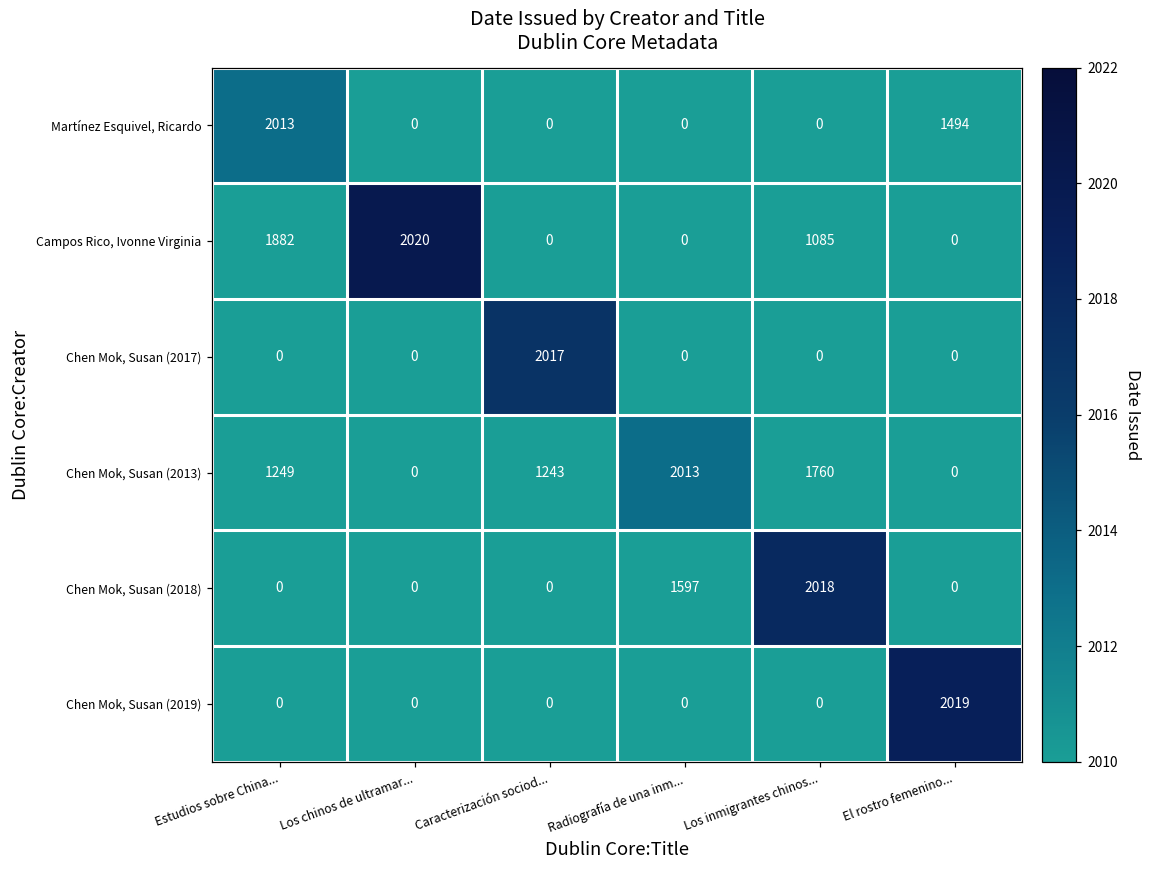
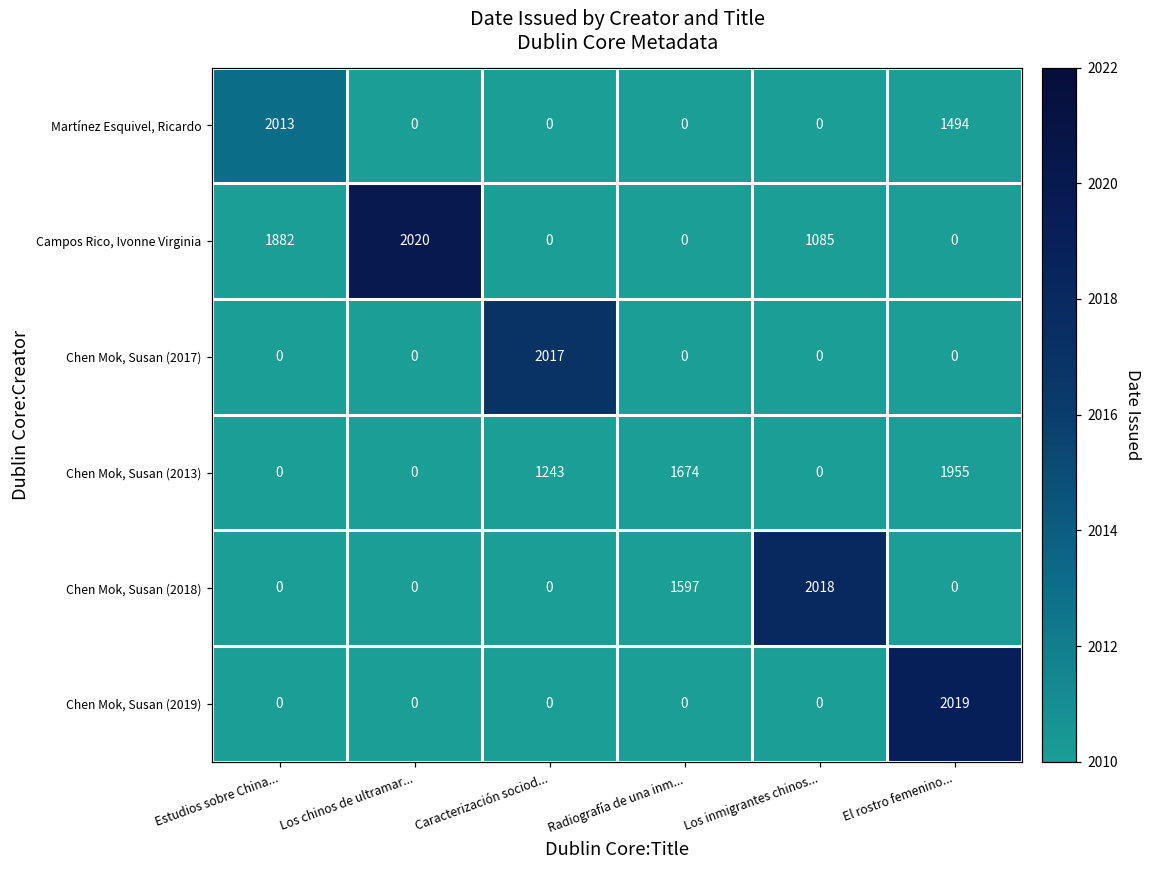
Chen Mok, Susan (2013), Estudios sobre China...: 1249 -> 0
Chen Mok, Susan (2013), Radiografía de una inm...: 2013 -> 1674
Chen Mok, Susan (2013), Los inmigrantes chinos...: 1760 -> 0
Chen Mok, Susan (2013), El rostro femenino...: 0 -> 1955
